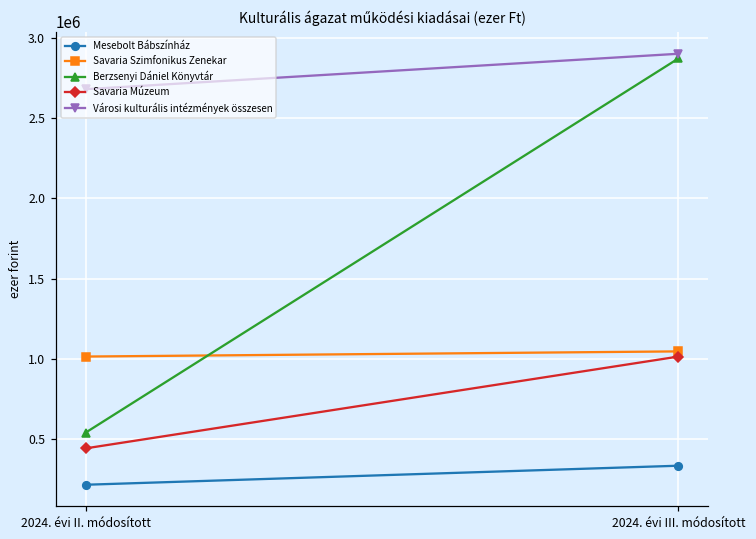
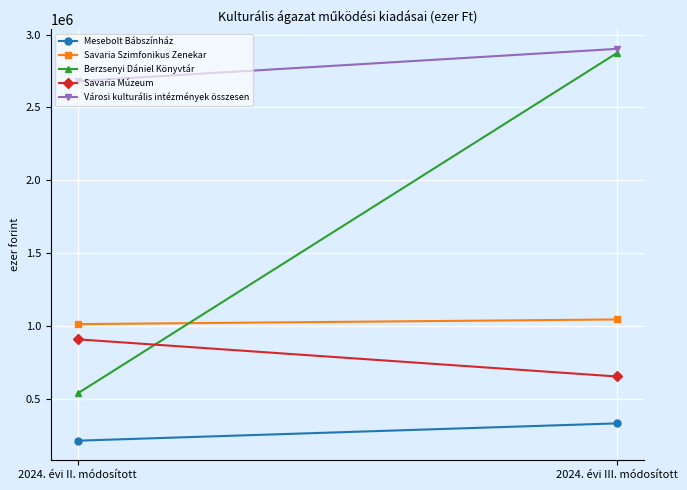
Savaria Múzeum, 2024. évi II. módosított: 440000 -> 910000
Savaria Múzeum, 2024. évi III. módosított: 1010000 -> 660000
